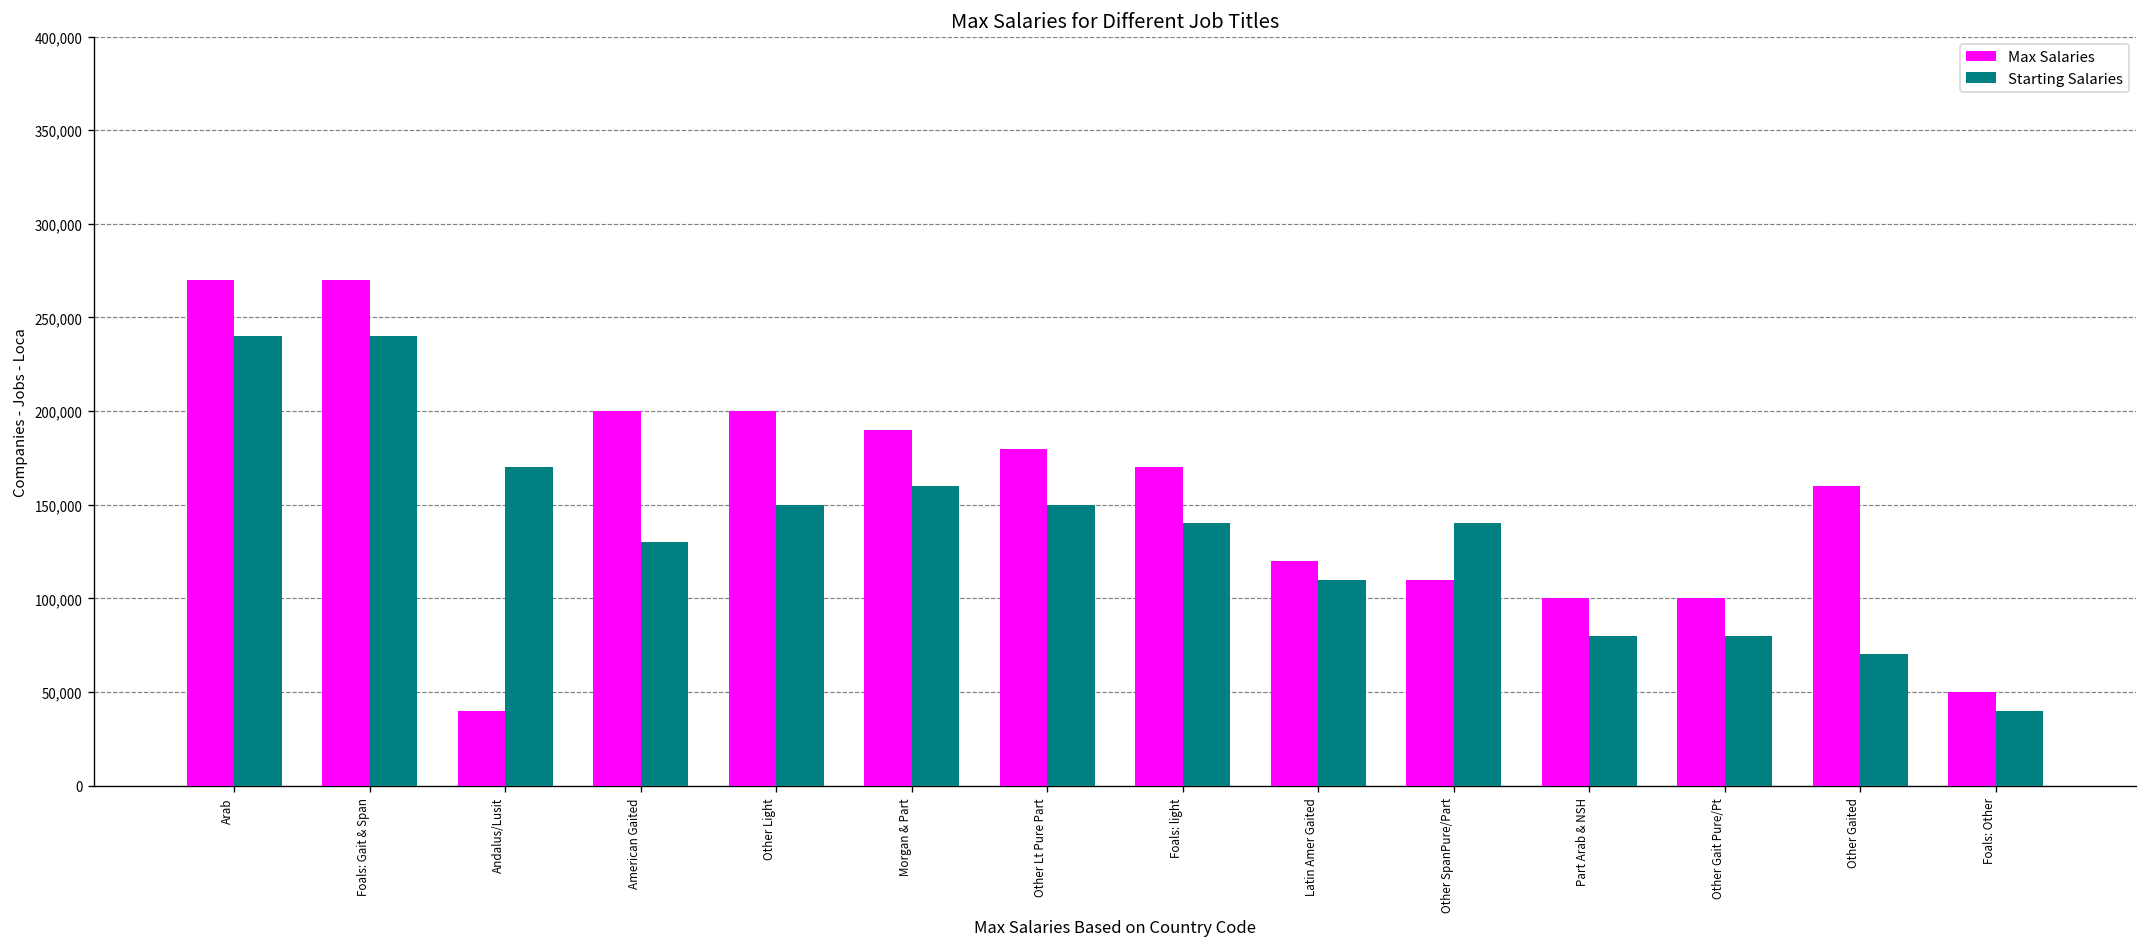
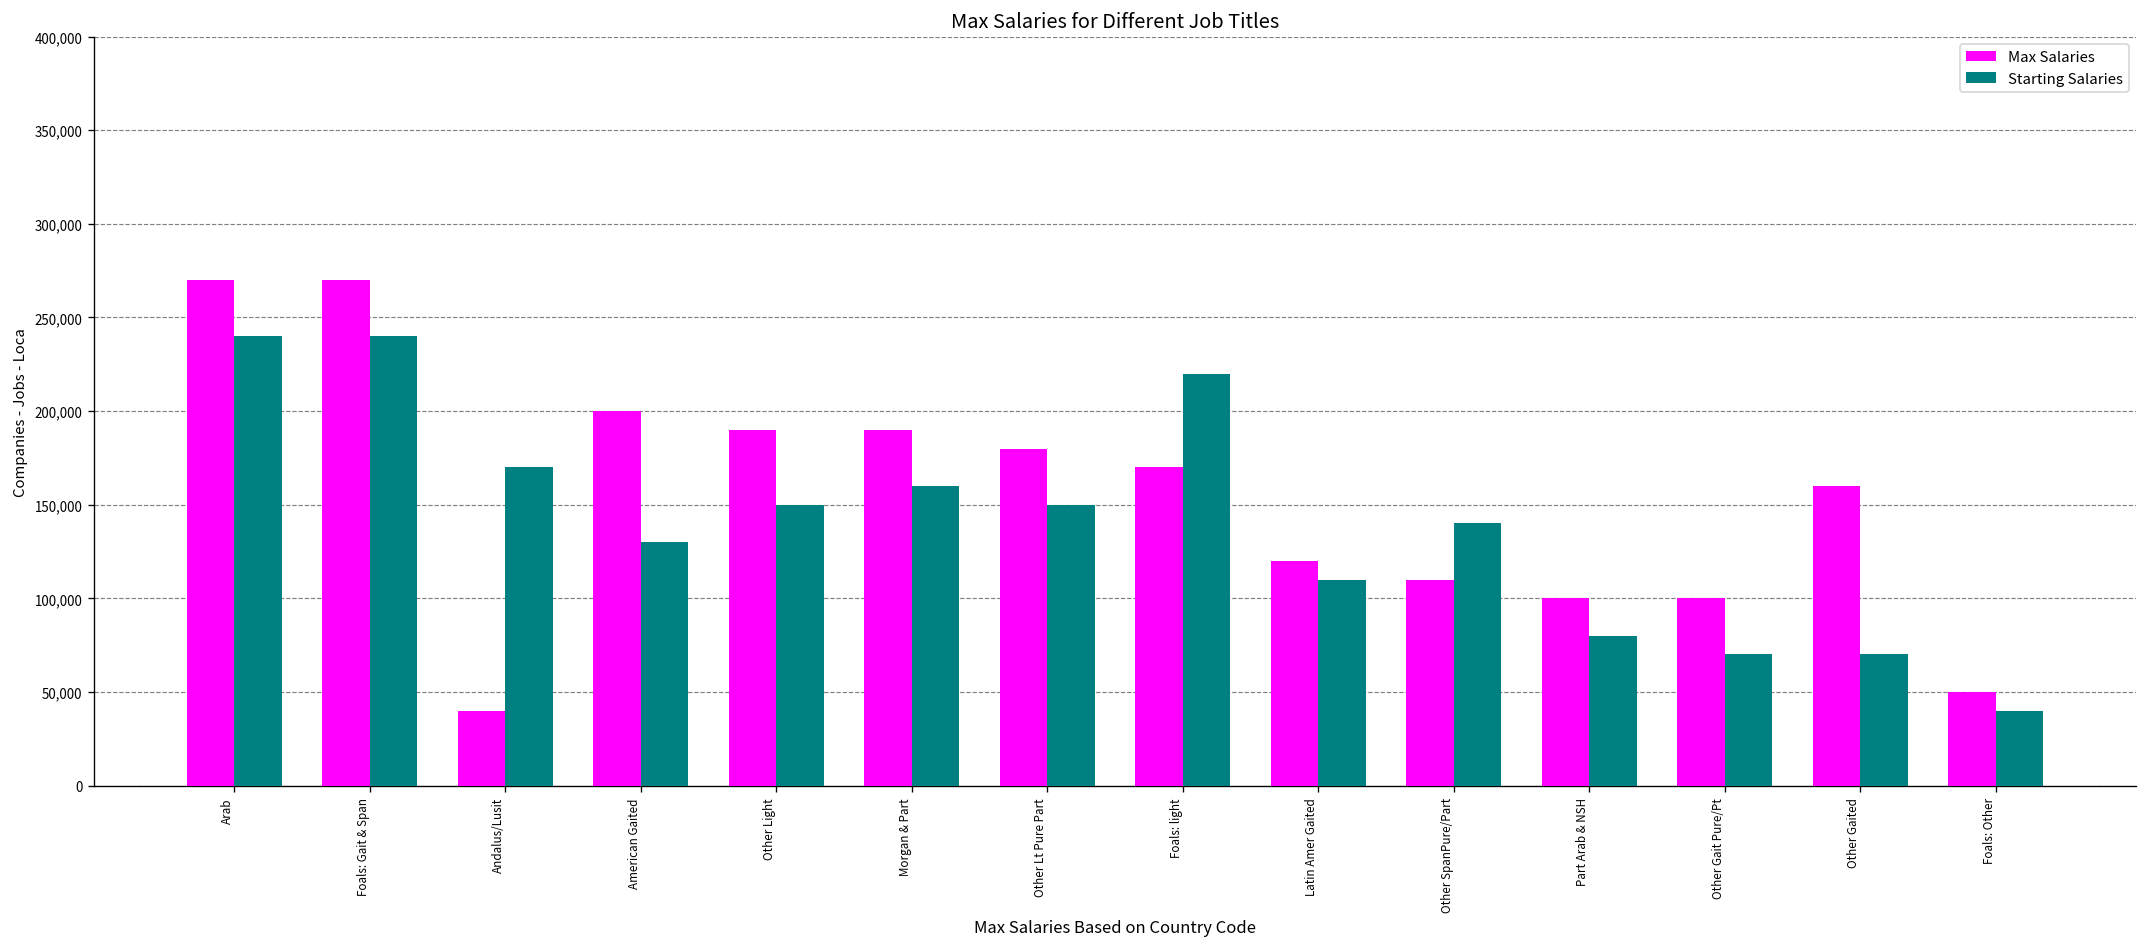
Max Salaries, Other Light: 200,000 -> 190,000
Starting Salaries, Foals: light: 140,000 -> 220,000
Starting Salaries, Other Gait Pure/Pt: 80,000 -> 70,000
